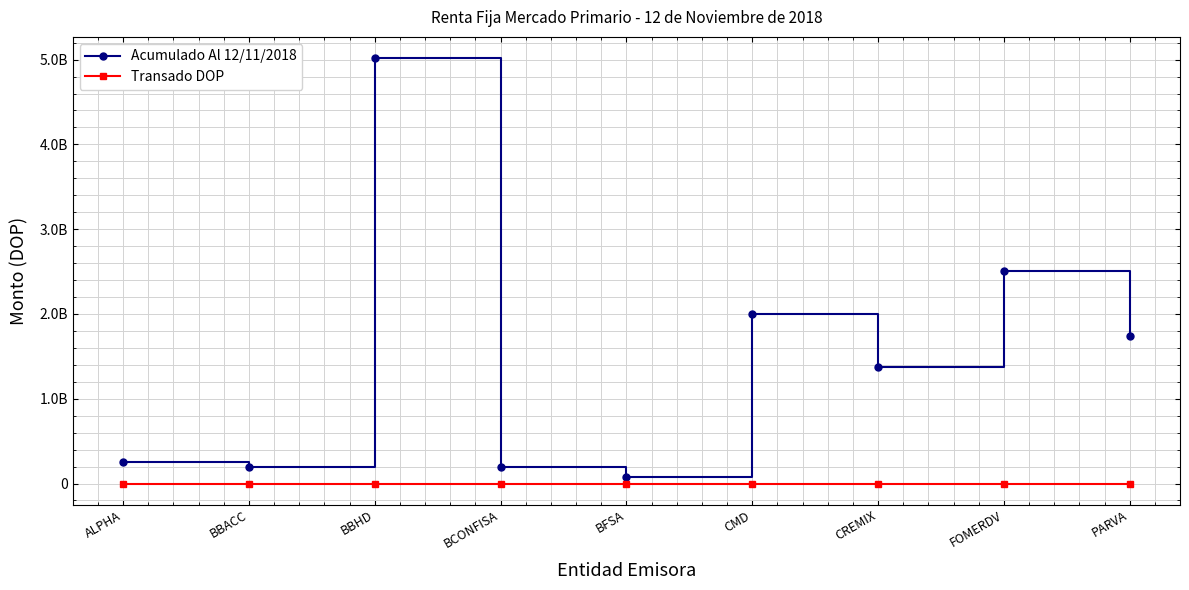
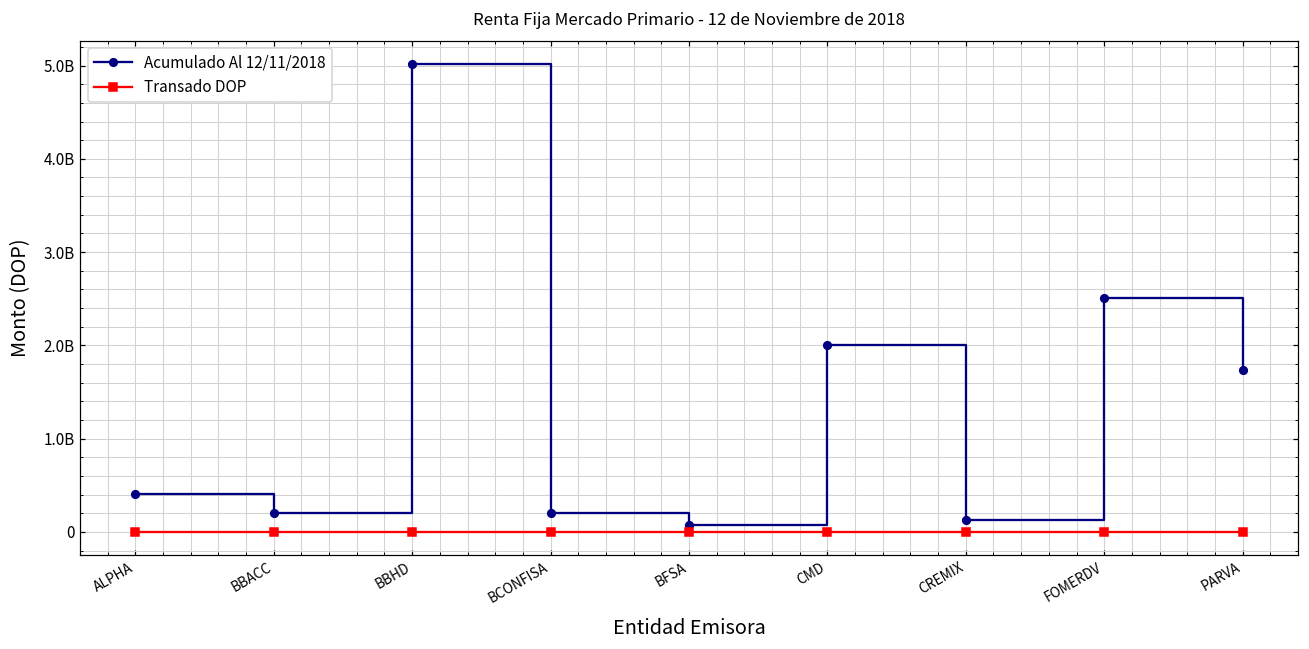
Acumulado Al 12/11/2018, ALPHA: 200000000 -> 400000000
Acumulado Al 12/11/2018, CREMIX: 1400000000 -> 100000000
